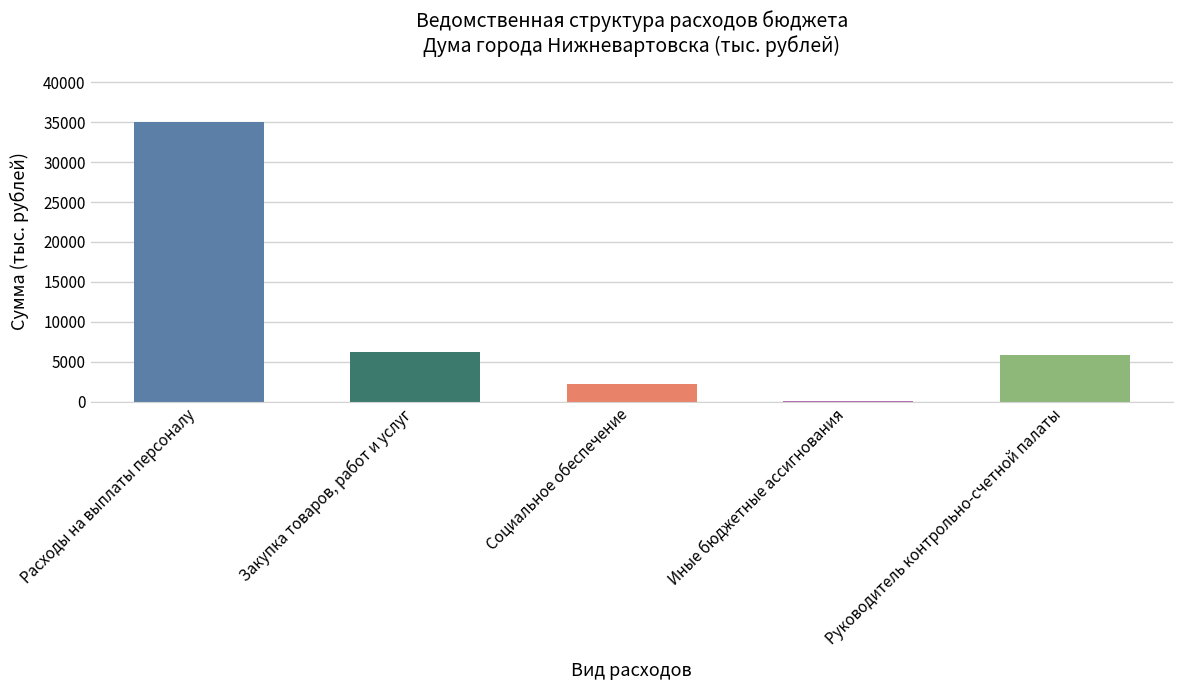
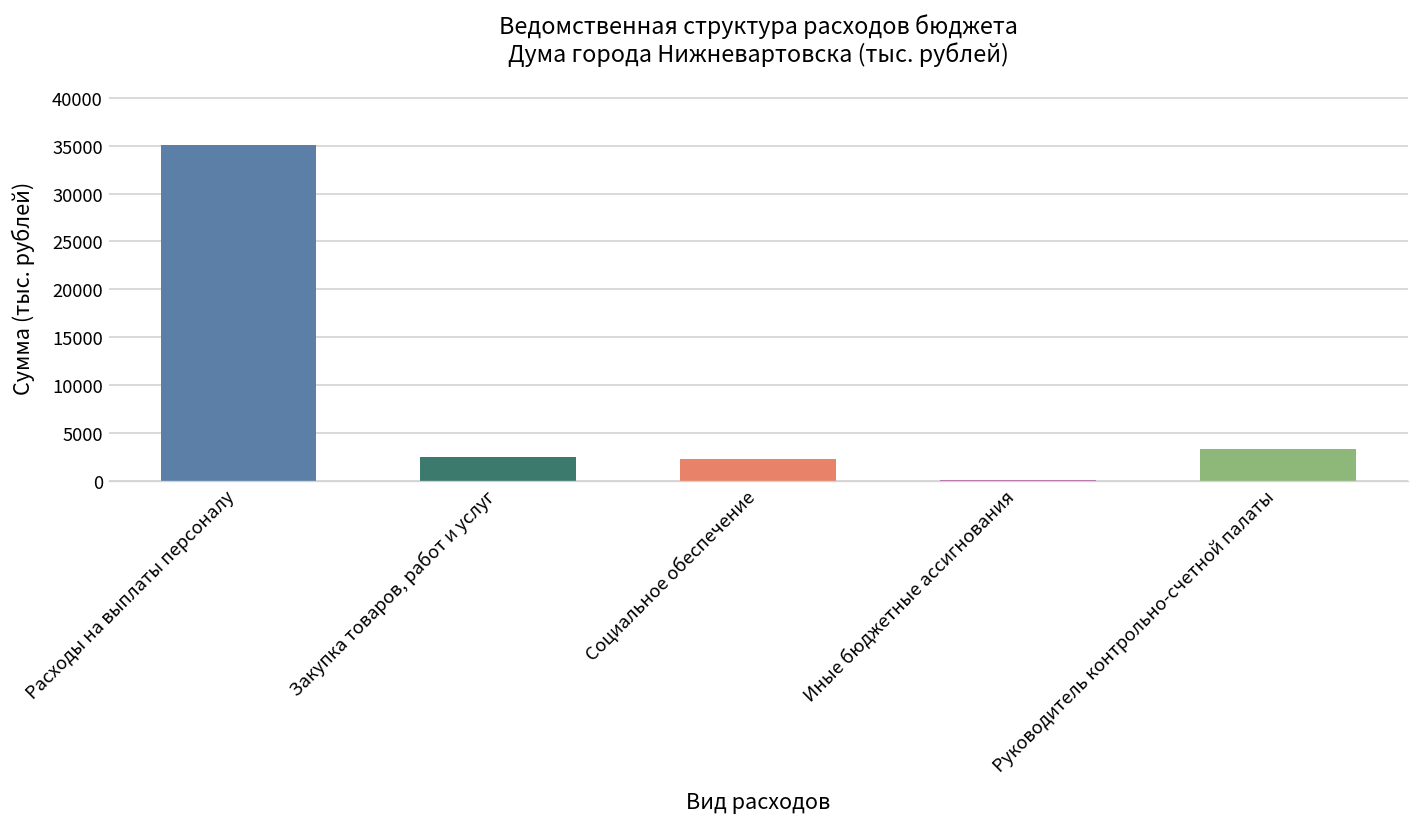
Закупка товаров, работ и услуг: 6000 -> 2000
Руководитель контрольно-счетной палаты: 6000 -> 3000
